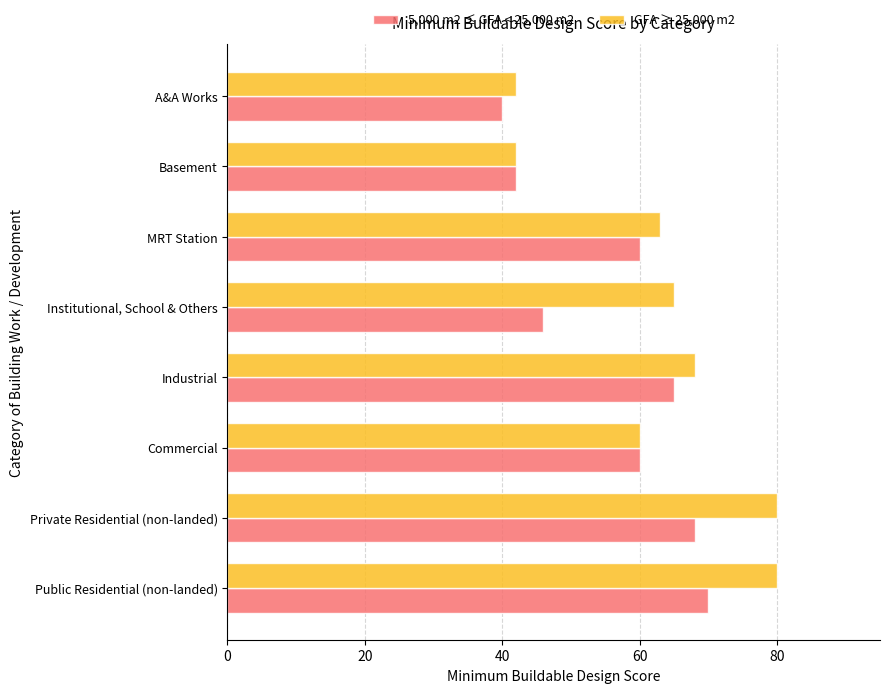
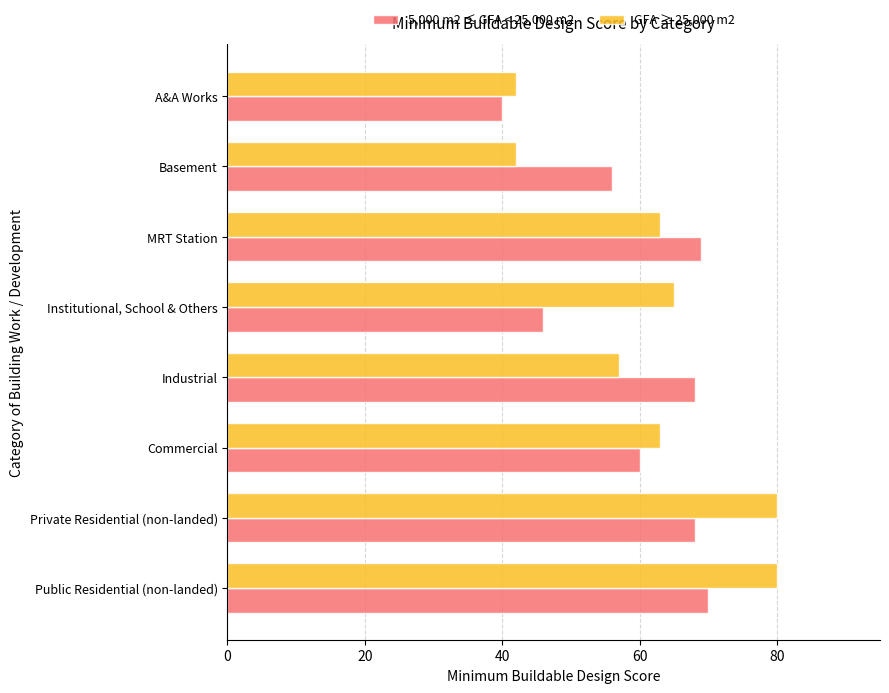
5,000 m2 ≤ GFA < 25,000 m2, Basement: 42 -> 56
5,000 m2 ≤ GFA < 25,000 m2, MRT Station: 60 -> 69
GFA ≥ 25,000 m2, Industrial: 68 -> 57
5,000 m2 ≤ GFA < 25,000 m2, Industrial: 65 -> 68
GFA ≥ 25,000 m2, Commercial: 60 -> 63
